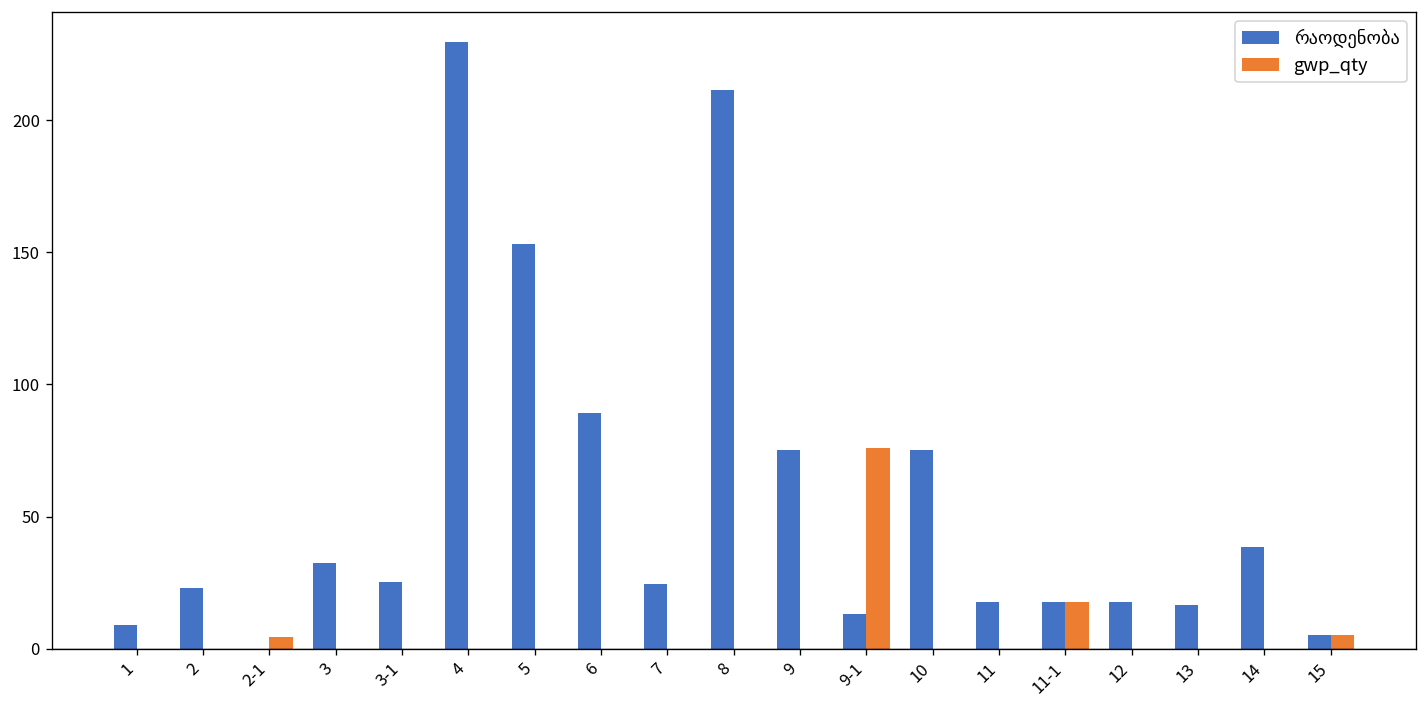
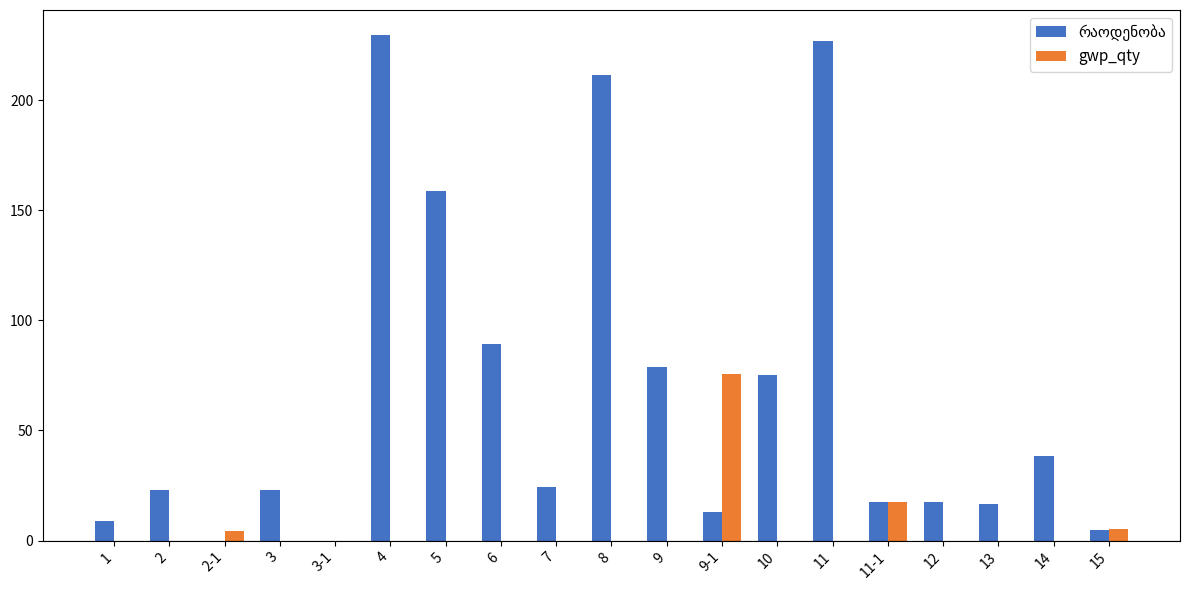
რაოდენობა, 3: 33 -> 23
რაოდენობა, 3-1: 25 -> 0
რაოდენობა, 5: 153 -> 159
რაოდენობა, 9: 75 -> 79
რაოდენობა, 11: 18 -> 227
